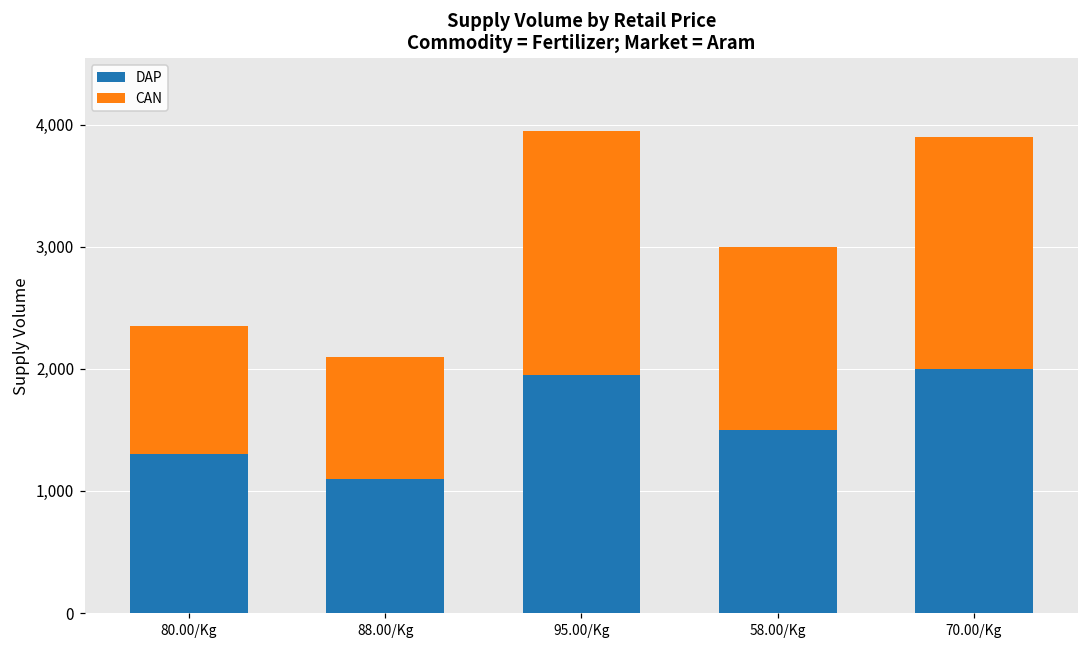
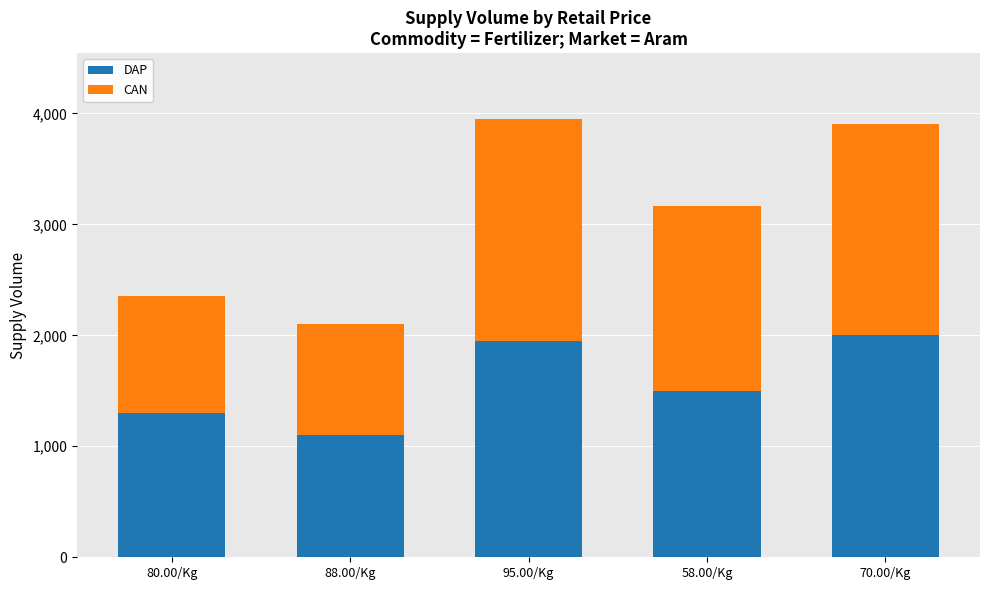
CAN, 58.00/Kg: 1,500 -> 1,660
